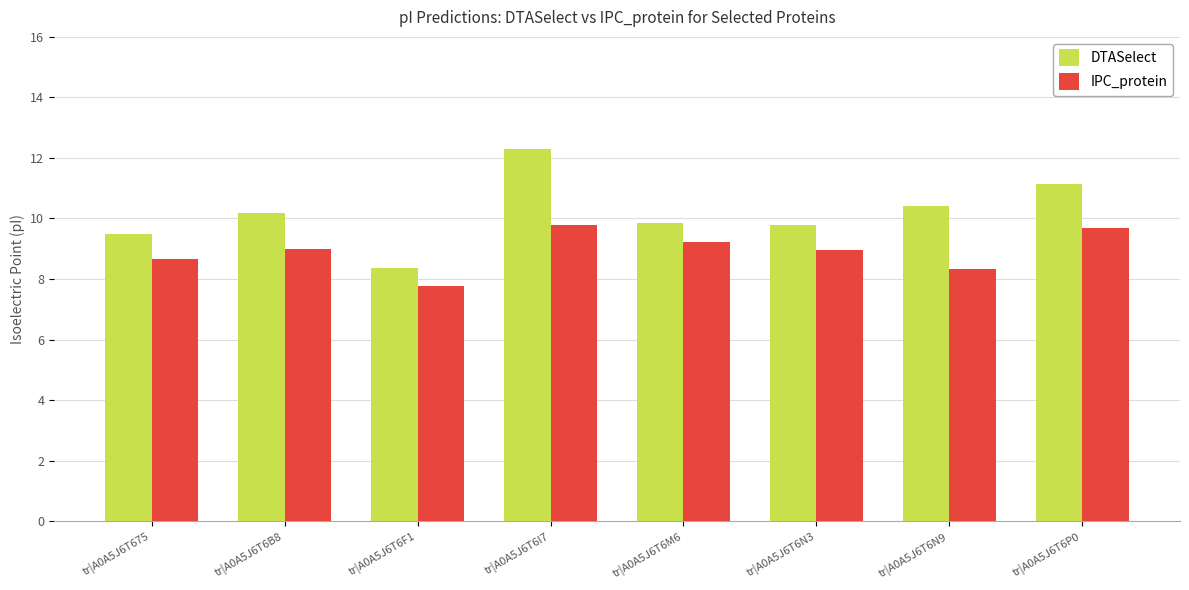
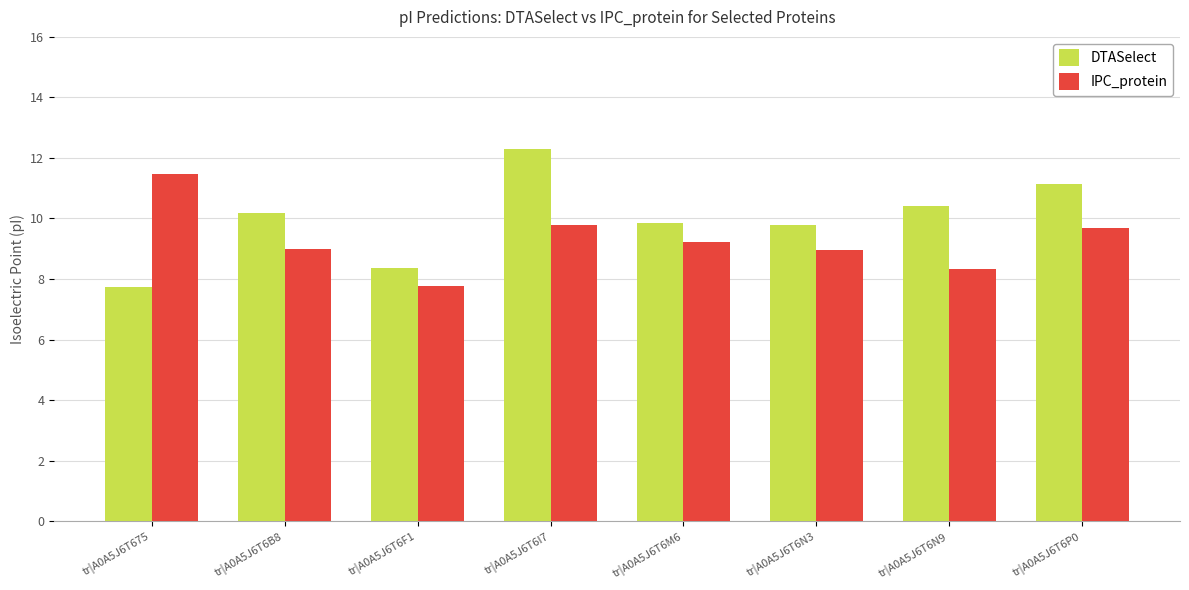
DTASelect, tr|A0A5J6T675: 9.5 -> 7.7
IPC_protein, tr|A0A5J6T675: 8.7 -> 11.5
